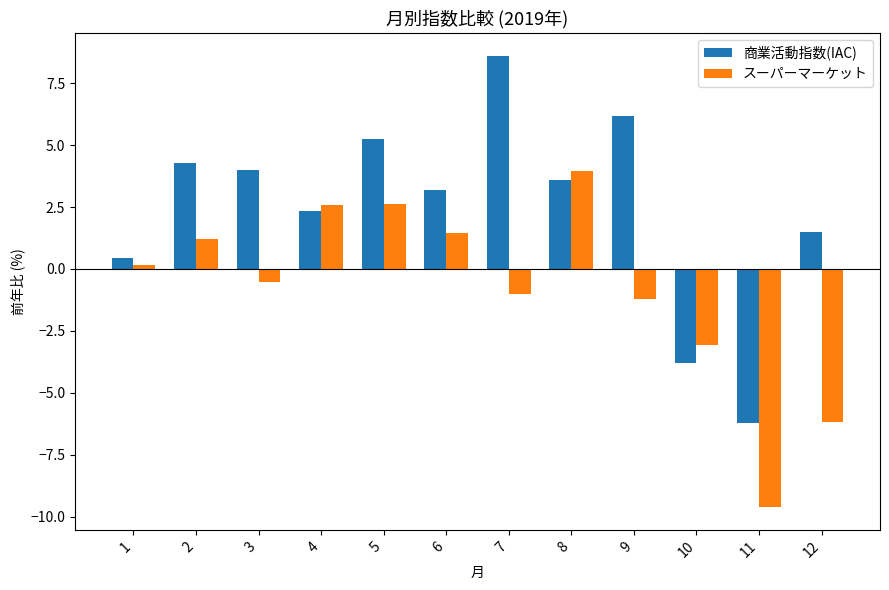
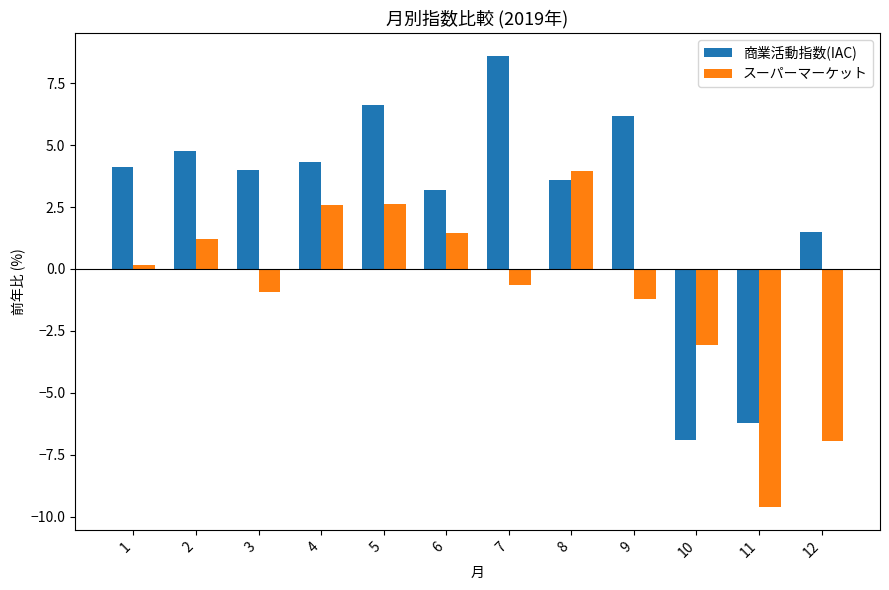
商業活動指数(IAC), 1: 0.5 -> 4.1
商業活動指数(IAC), 2: 4.3 -> 4.8
スーパーマーケット, 3: -0.5 -> -0.9
商業活動指数(IAC), 4: 2.4 -> 4.3
商業活動指数(IAC), 5: 5.2 -> 6.6
スーパーマーケット, 7: -1.0 -> -0.7
商業活動指数(IAC), 10: -3.8 -> -6.9
スーパーマーケット, 12: -6.2 -> -6.9
